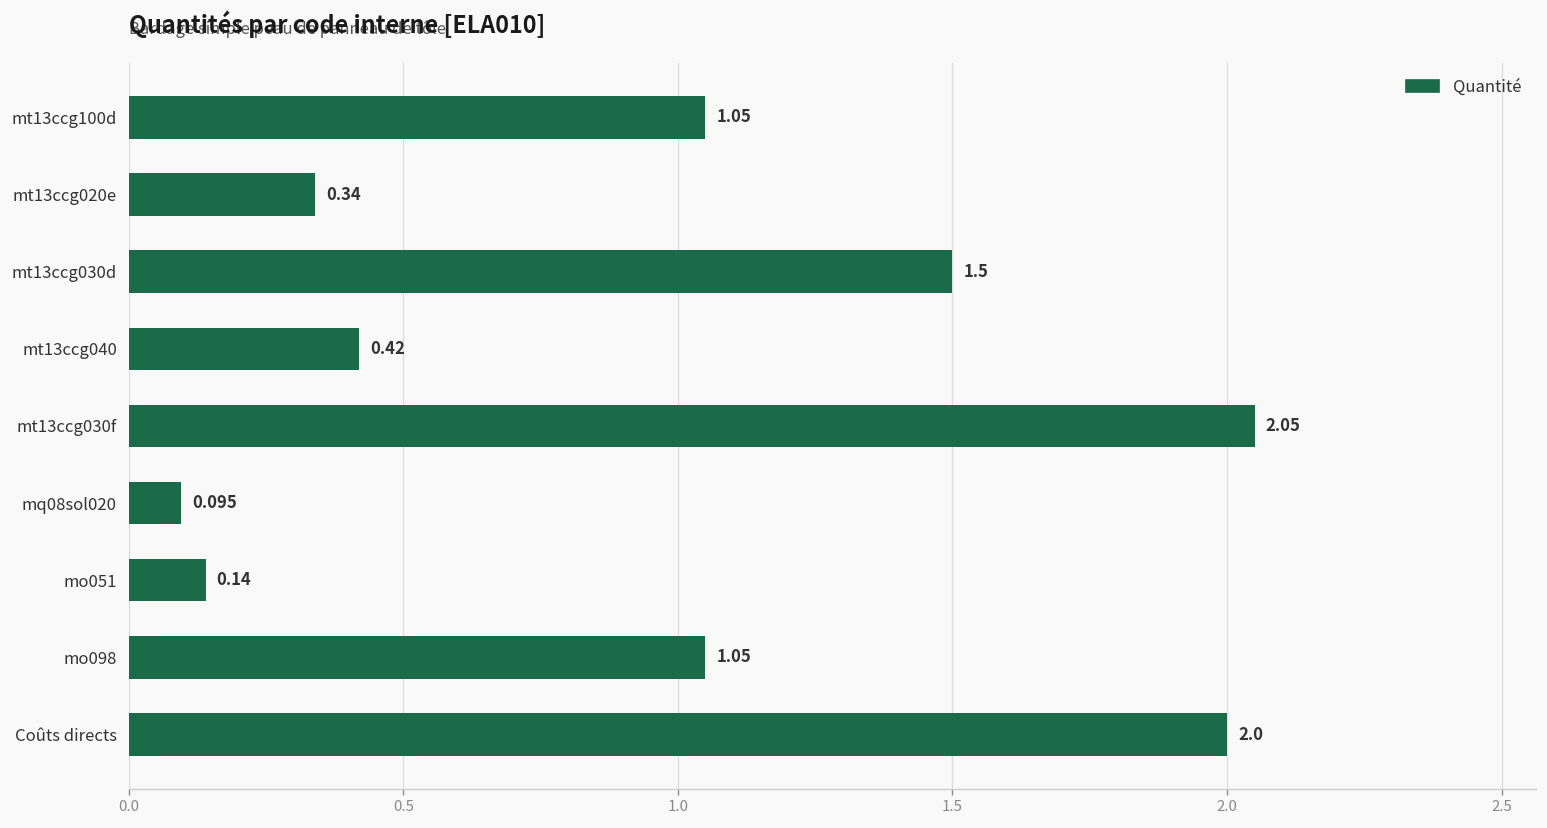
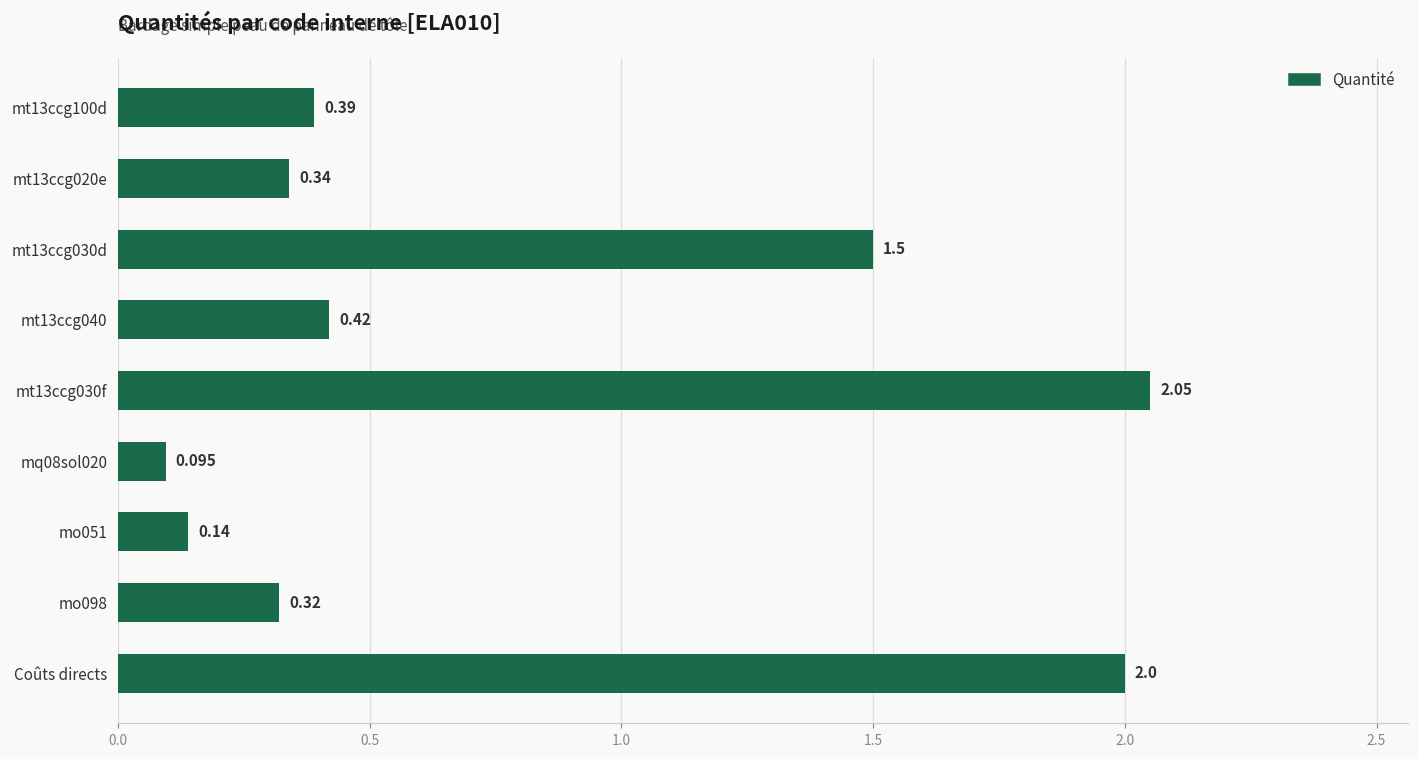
mt13ccg100d: 1.05 -> 0.39
mo098: 1.05 -> 0.32
